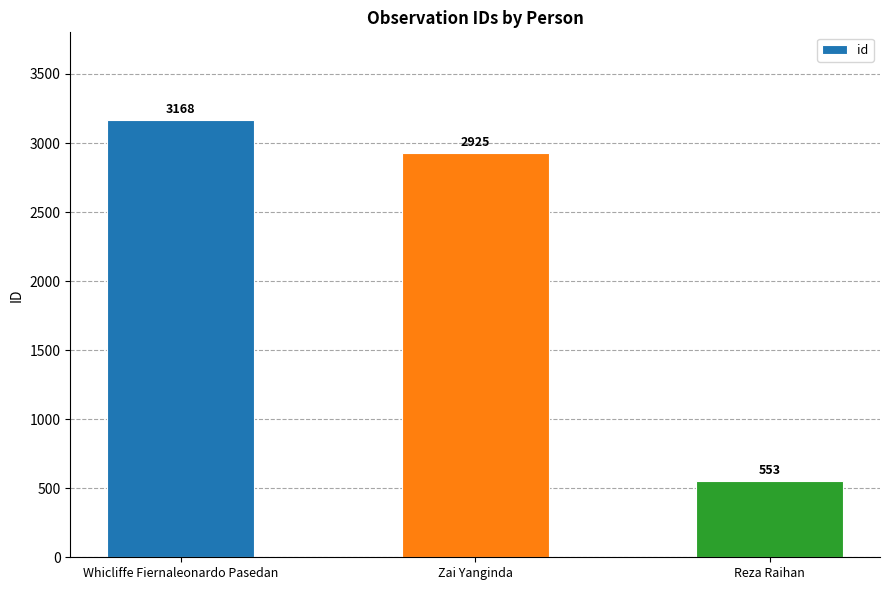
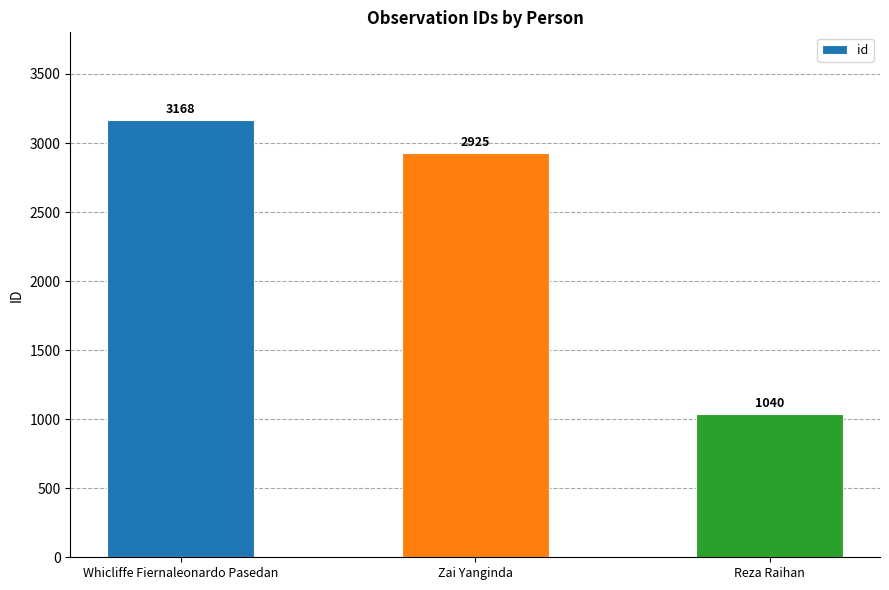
Reza Raihan: 553 -> 1040
